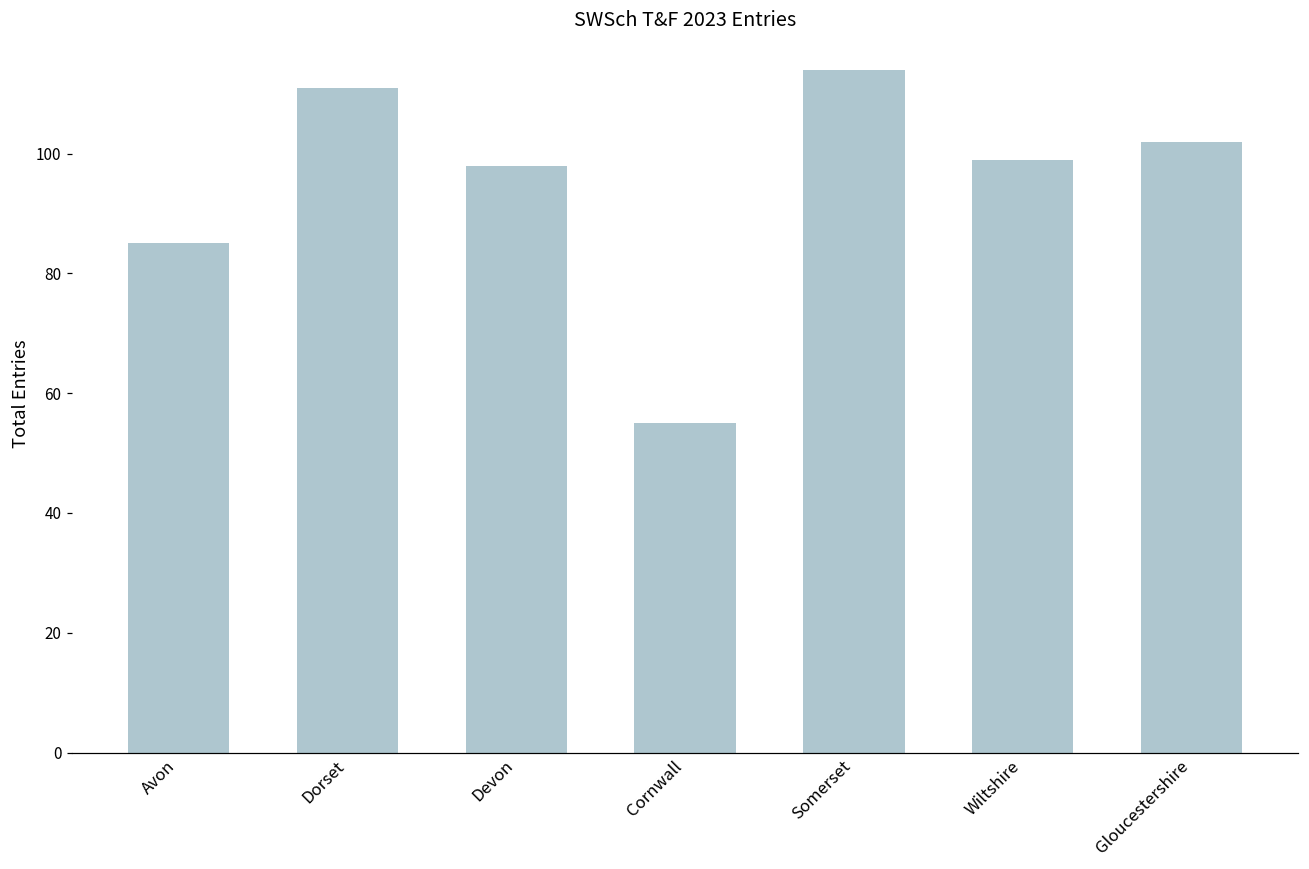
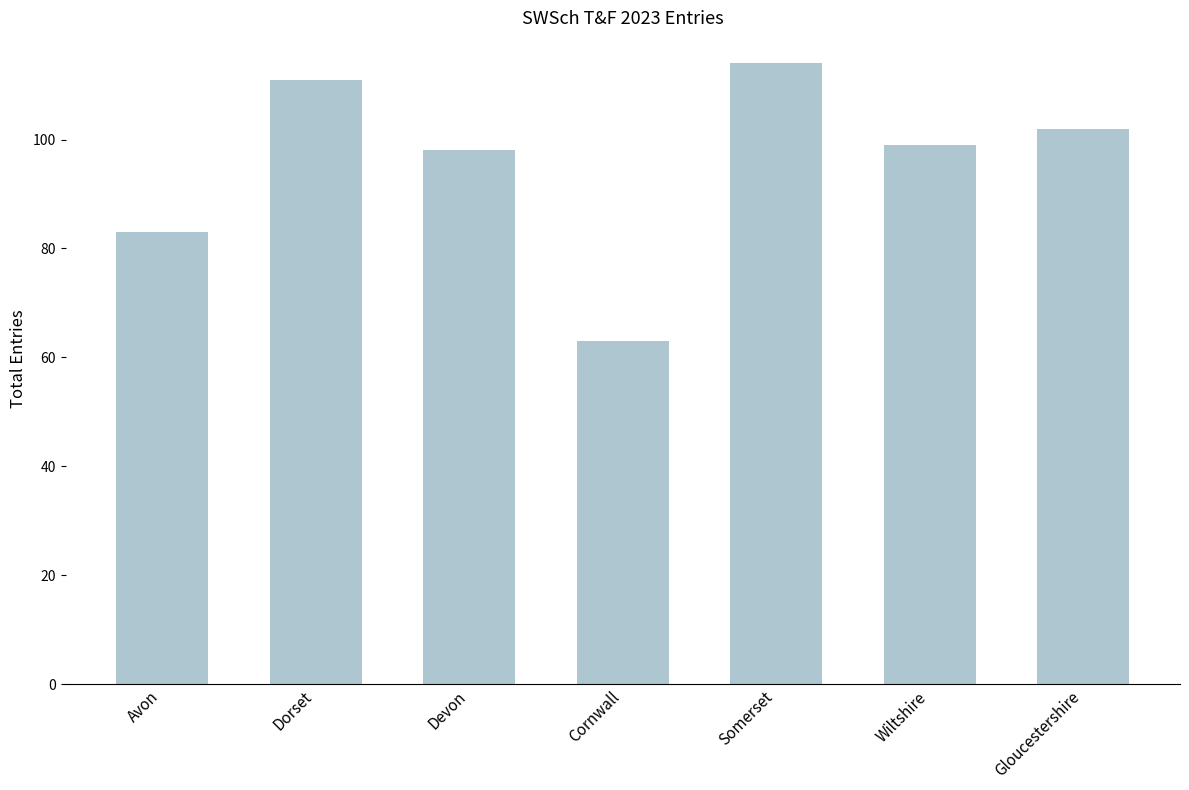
Avon: 85 -> 83
Cornwall: 55 -> 63
